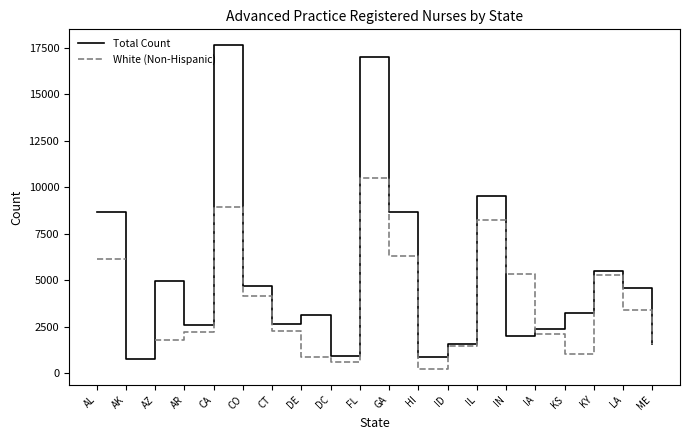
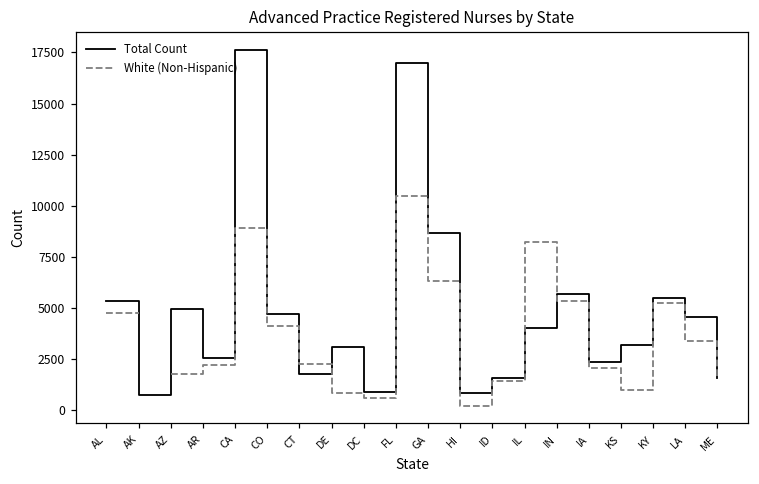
Total Count, AL: 8700 -> 5400
White (Non-Hispanic), AL: 6100 -> 4700
Total Count, CT: 2700 -> 1800
Total Count, IL: 9500 -> 4000
Total Count, IN: 2000 -> 5700
